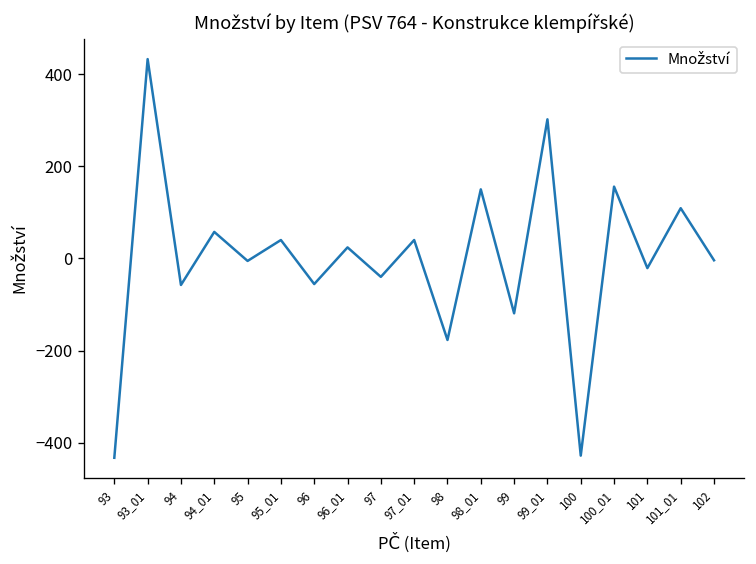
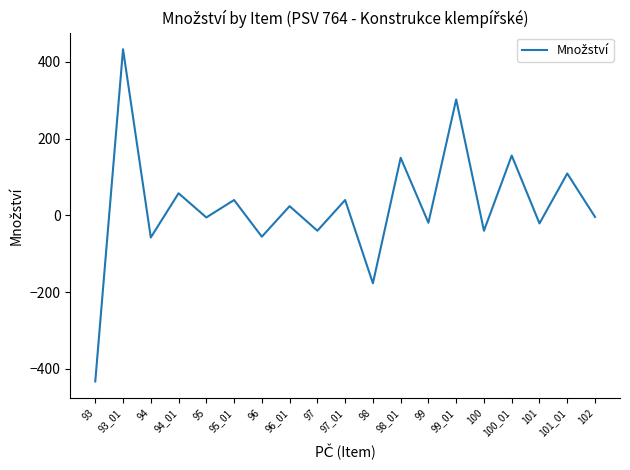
99: -120 -> -20
100: -430 -> -40
